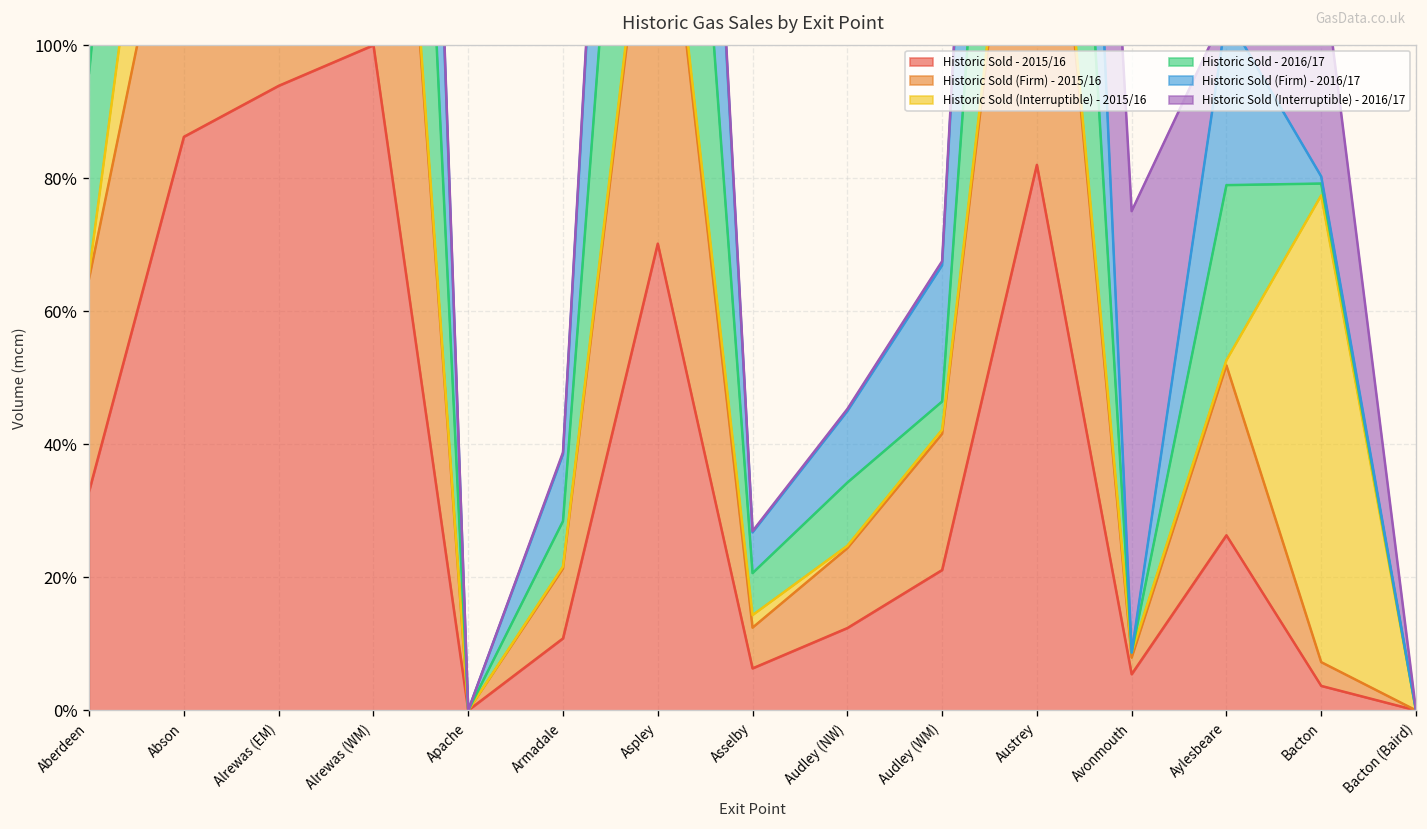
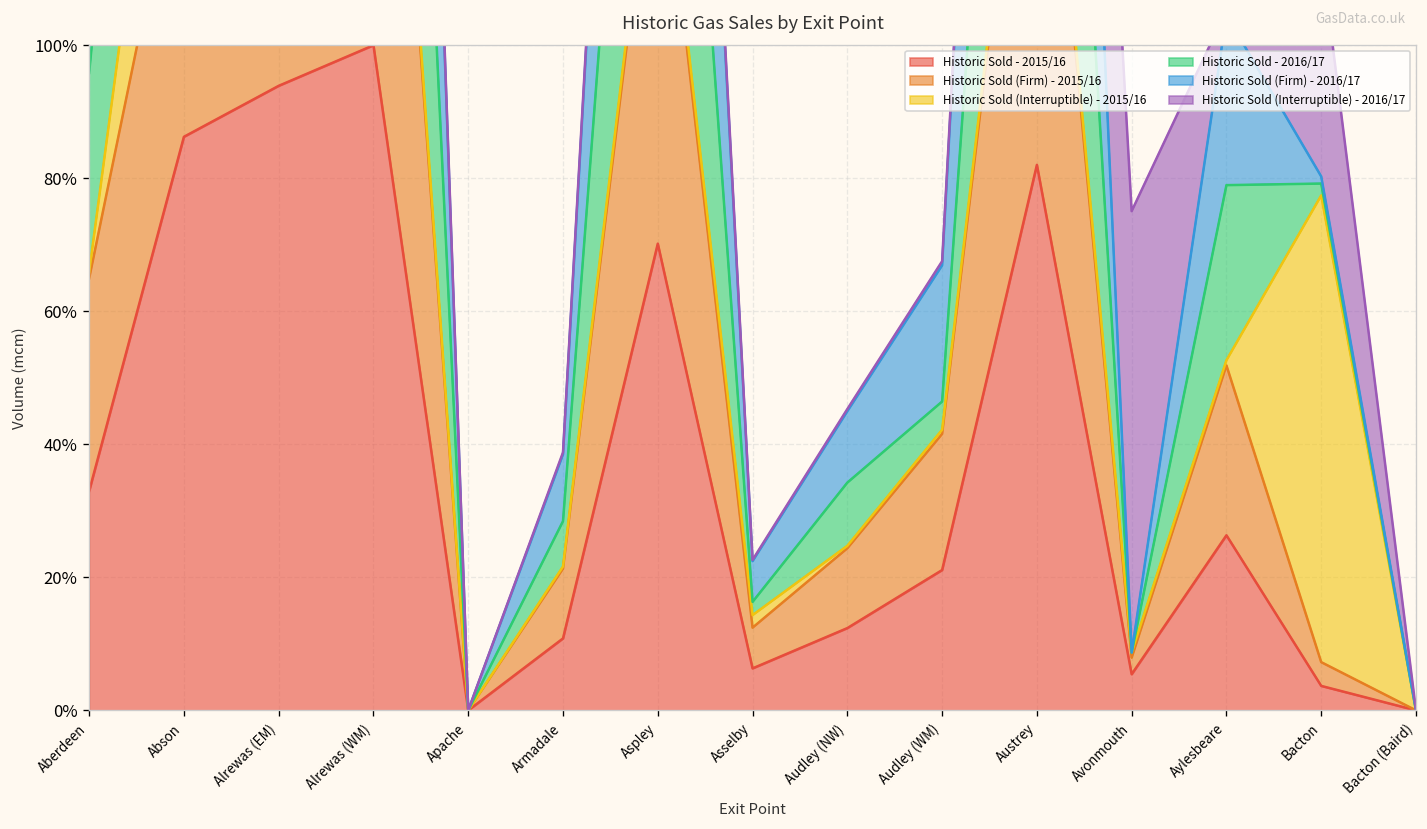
Historic Sold - 2016/17, Asselby: 6% -> 2%
